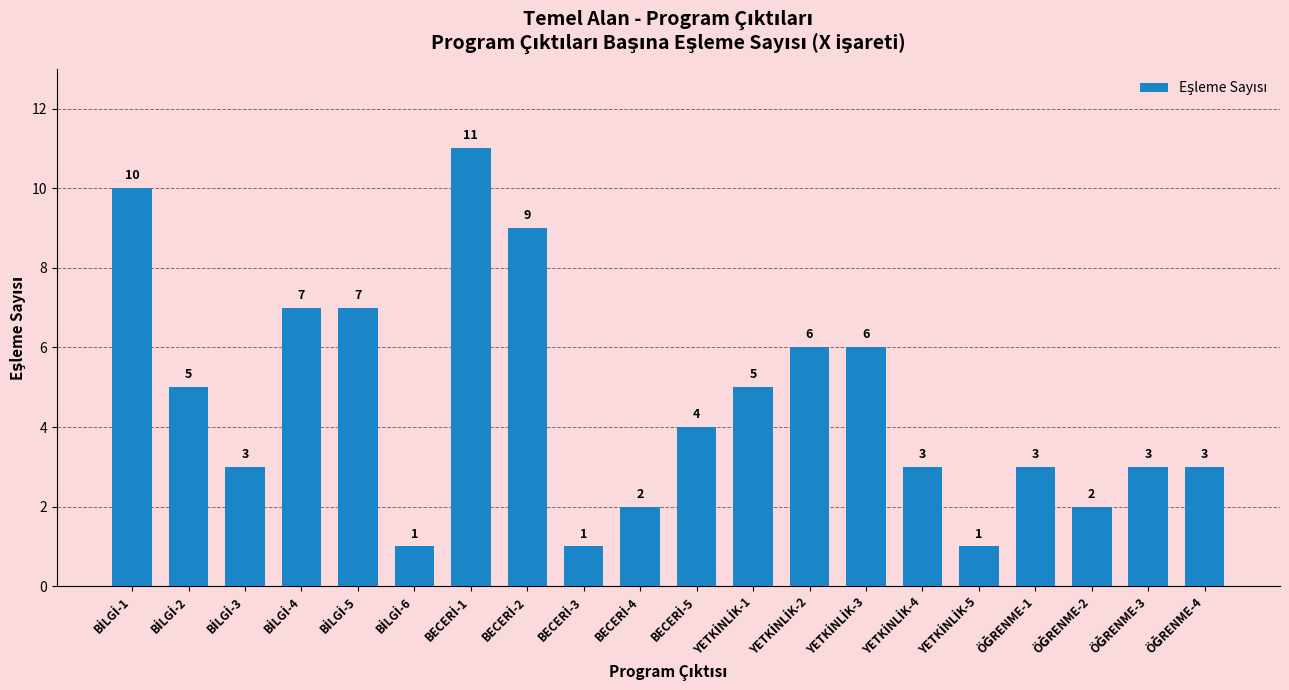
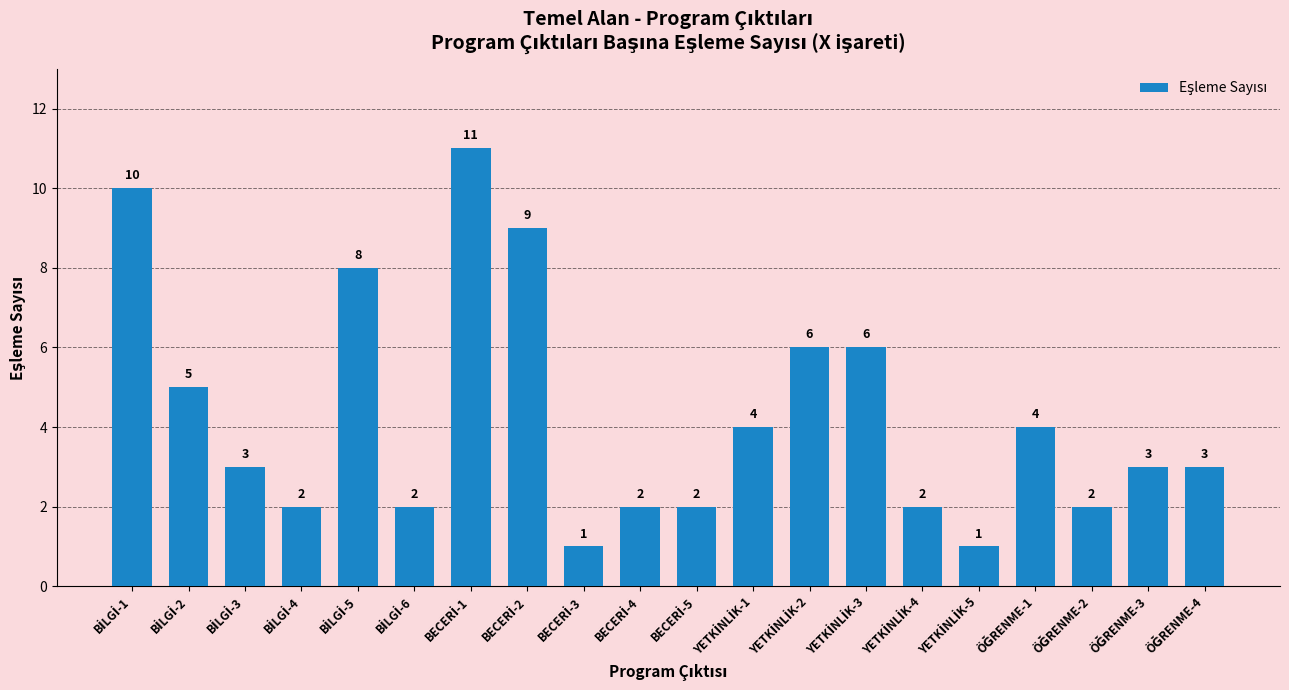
BİLGİ-4: 7 -> 2
BİLGİ-5: 7 -> 8
BİLGİ-6: 1 -> 2
BECERİ-5: 4 -> 2
YETKİNLİK-1: 5 -> 4
YETKİNLİK-4: 3 -> 2
ÖĞRENME-1: 3 -> 4
